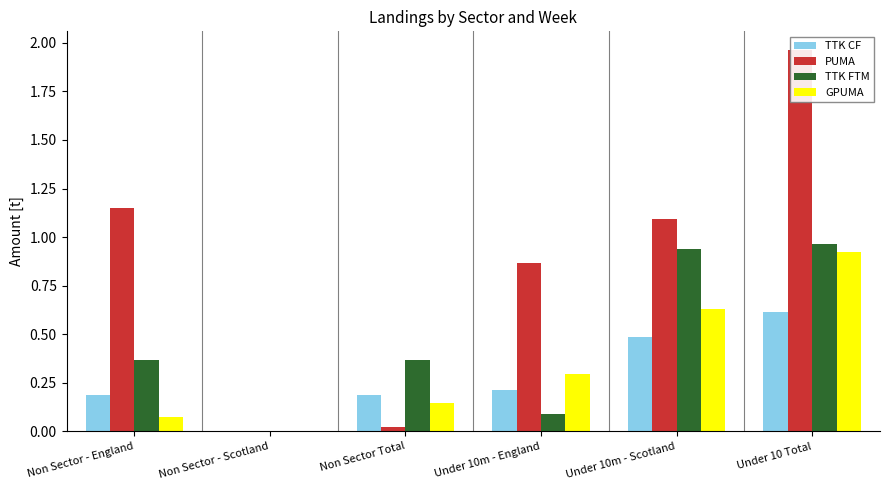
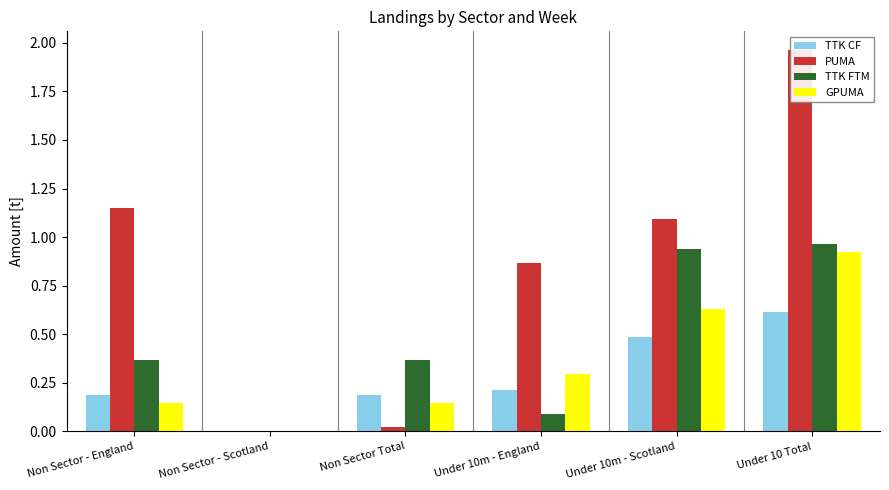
GPUMA, Non Sector - England: 0.07 -> 0.14
